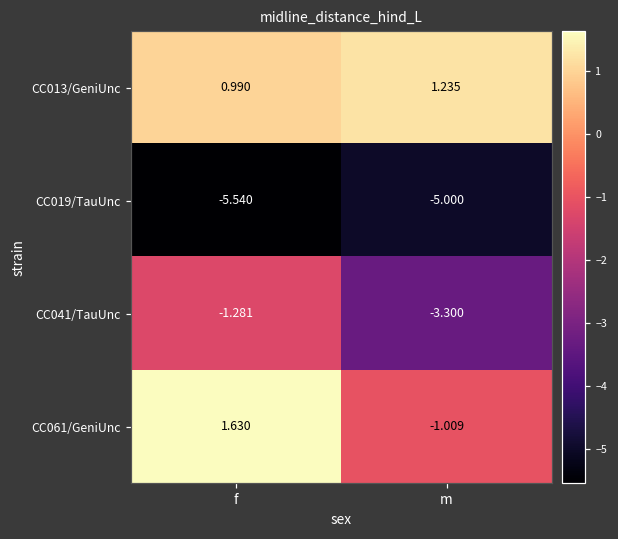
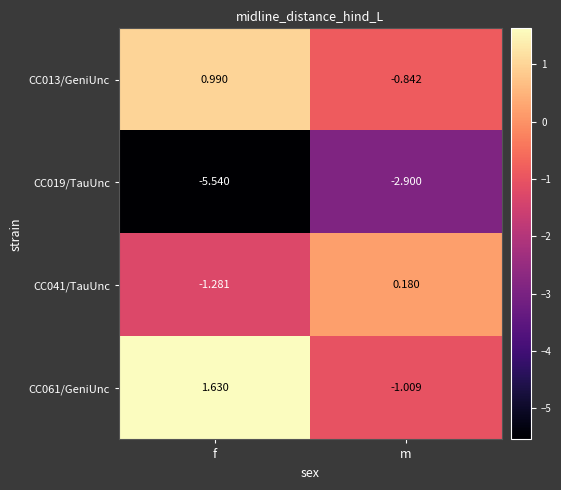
CC013/GeniUnc, m: 1.235 -> -0.842
CC019/TauUnc, m: -5.000 -> -2.900
CC041/TauUnc, m: -3.300 -> 0.180
